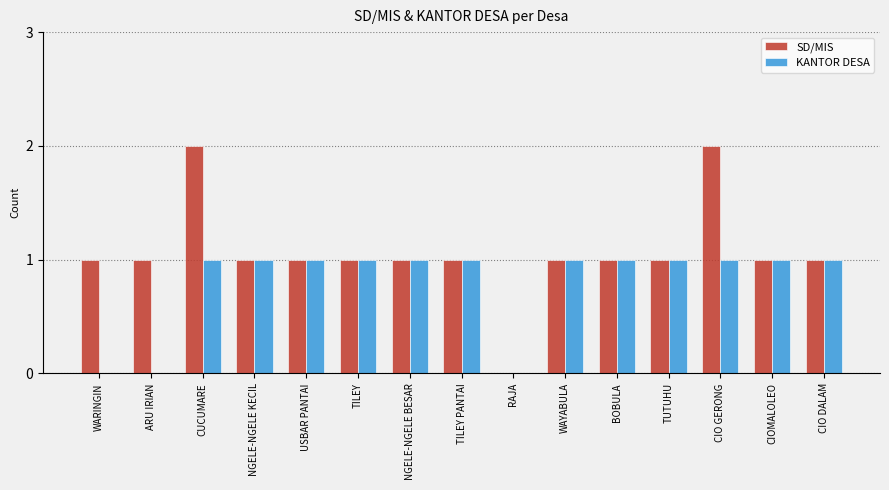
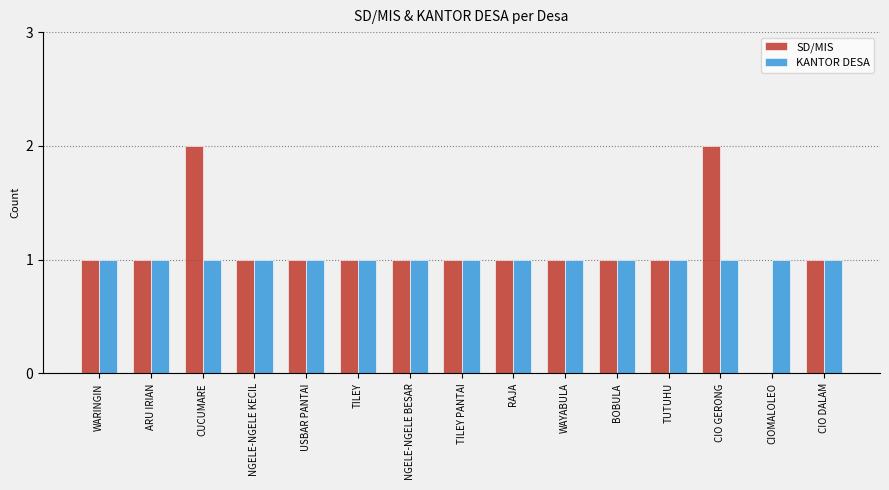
KANTOR DESA, WARINGIN: 0 -> 1
KANTOR DESA, ARU IRIAN: 0 -> 1
SD/MIS, RAJA: 0 -> 1
KANTOR DESA, RAJA: 0 -> 1
SD/MIS, CIOMALOLEO: 1 -> 0
